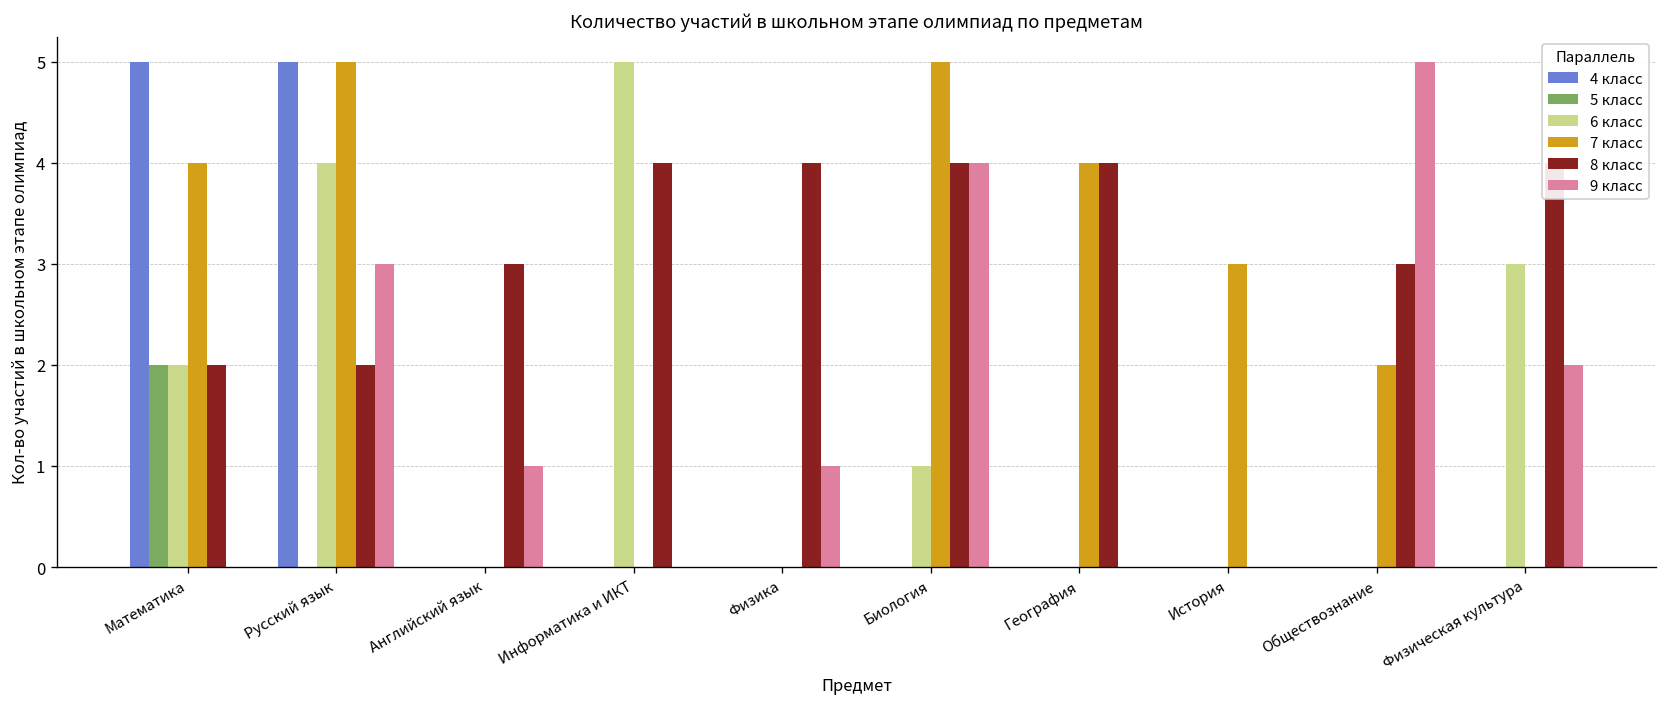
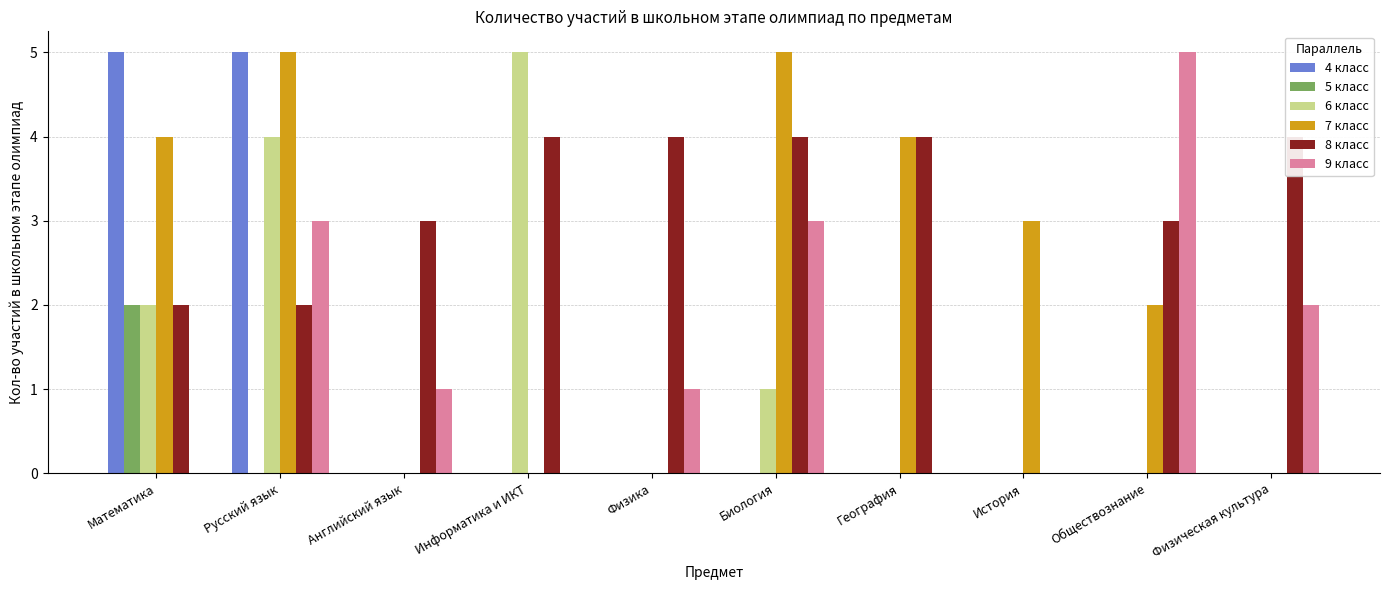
9 класс, Биология: 4 -> 3
6 класс, Физическая культура: 3 -> 0
